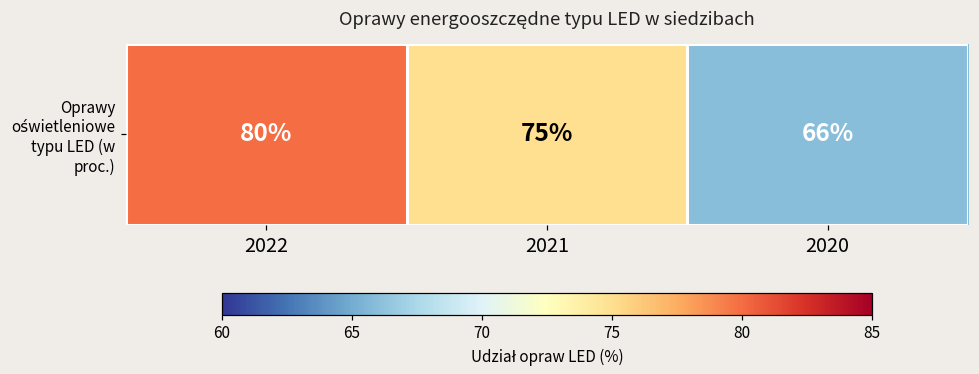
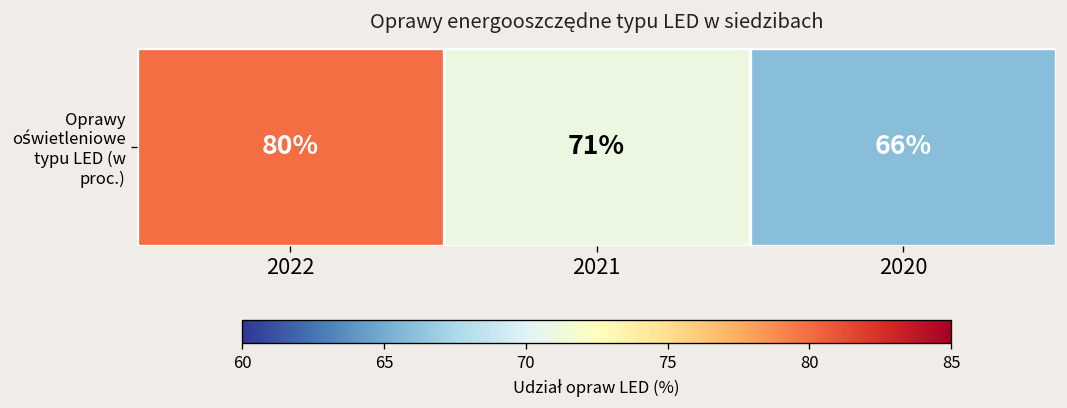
Oprawy oświetleniowe typu LED (w proc.), 2021: 75% -> 71%
